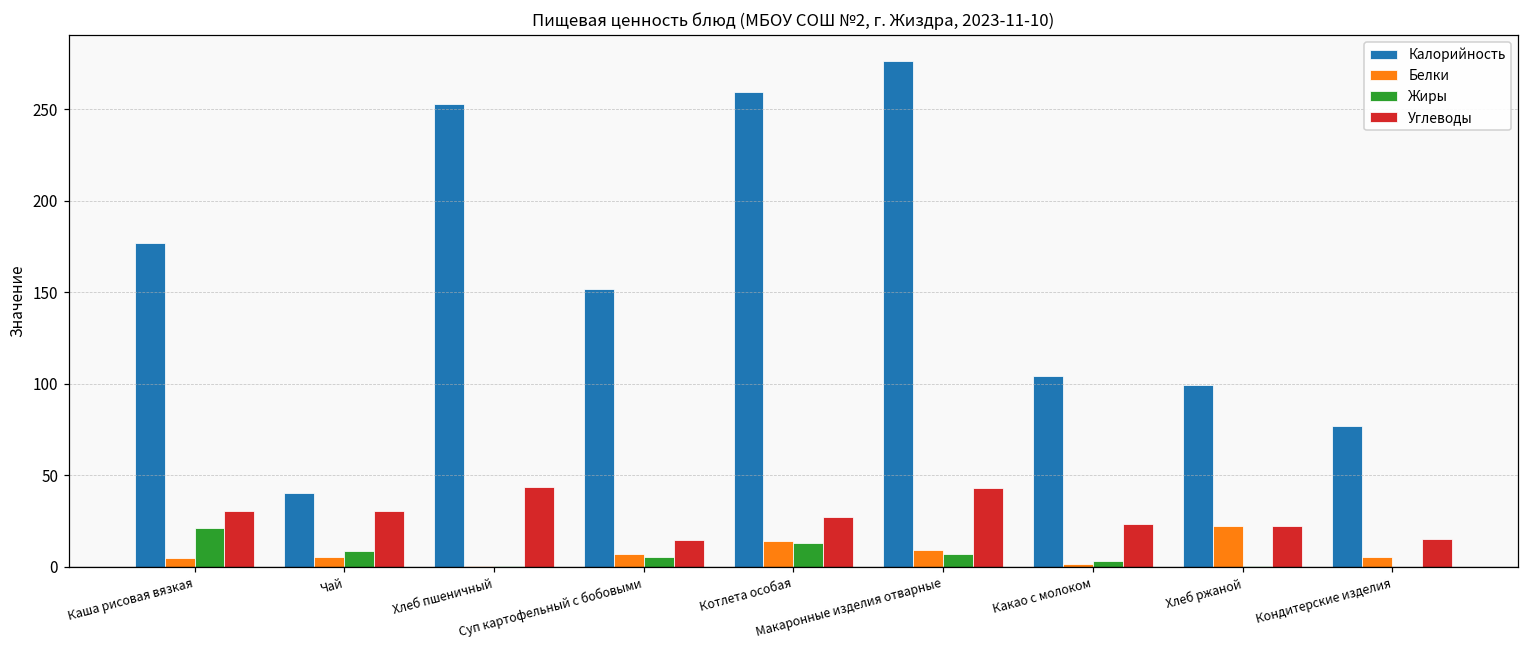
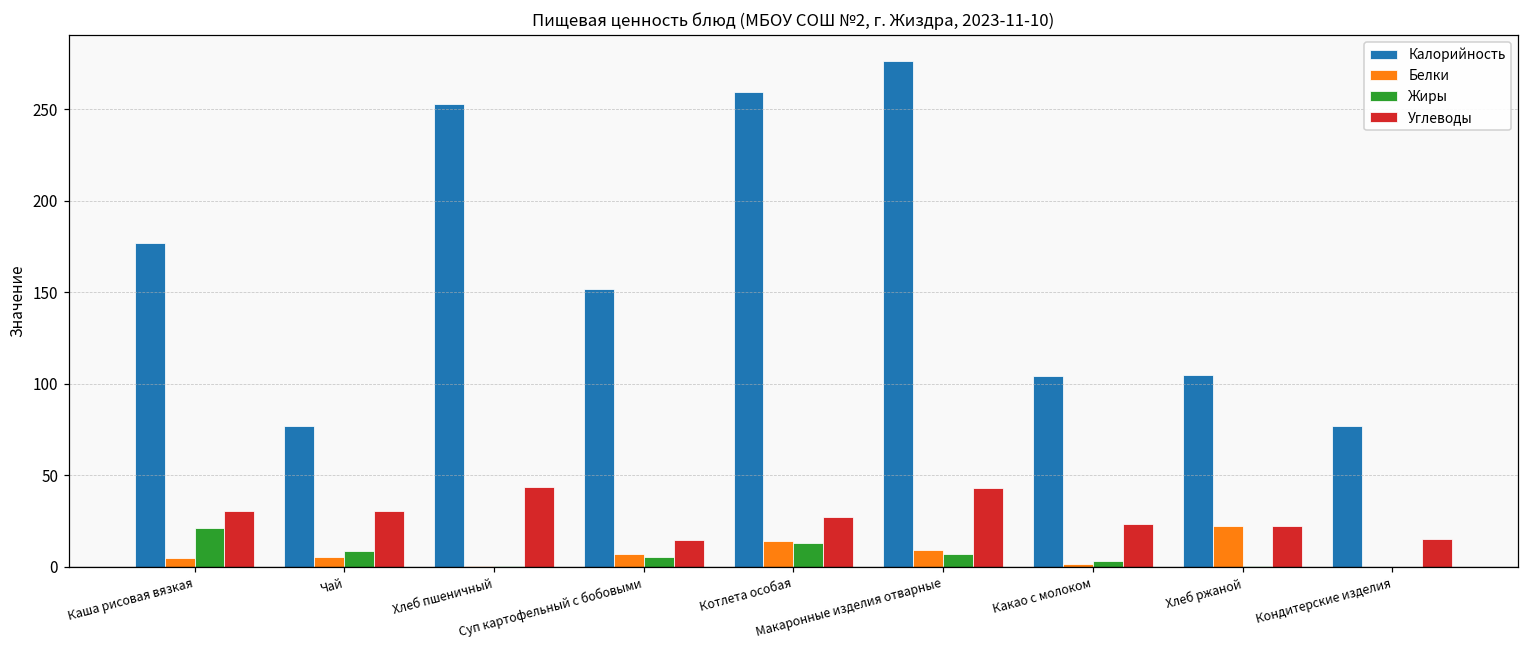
Калорийность, Чай: 40 -> 77
Калорийность, Хлеб ржаной: 99 -> 105
Белки, Кондитерские изделия: 5 -> 0
